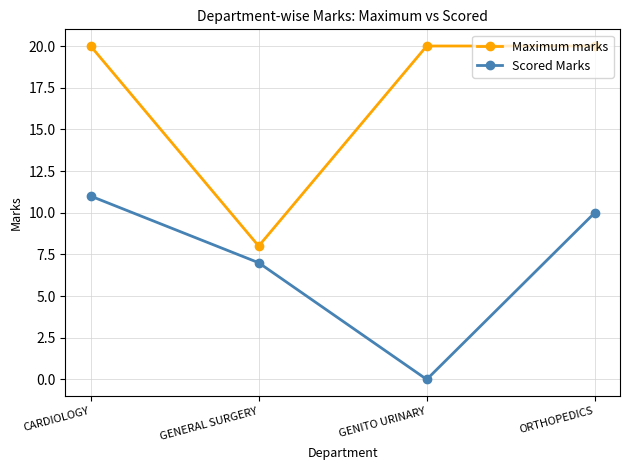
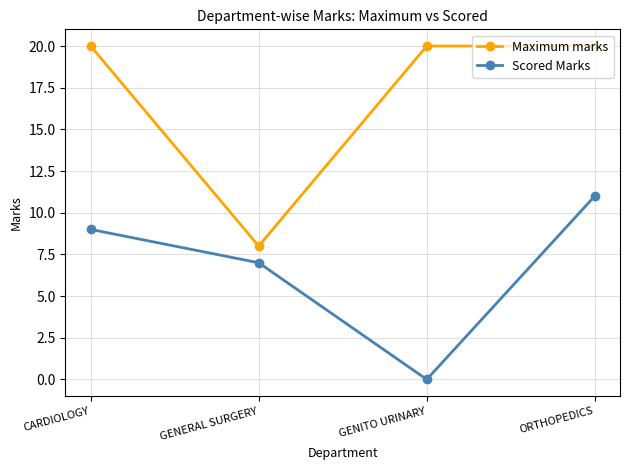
Scored Marks, CARDIOLOGY: 11 -> 9
Scored Marks, ORTHOPEDICS: 10 -> 11
